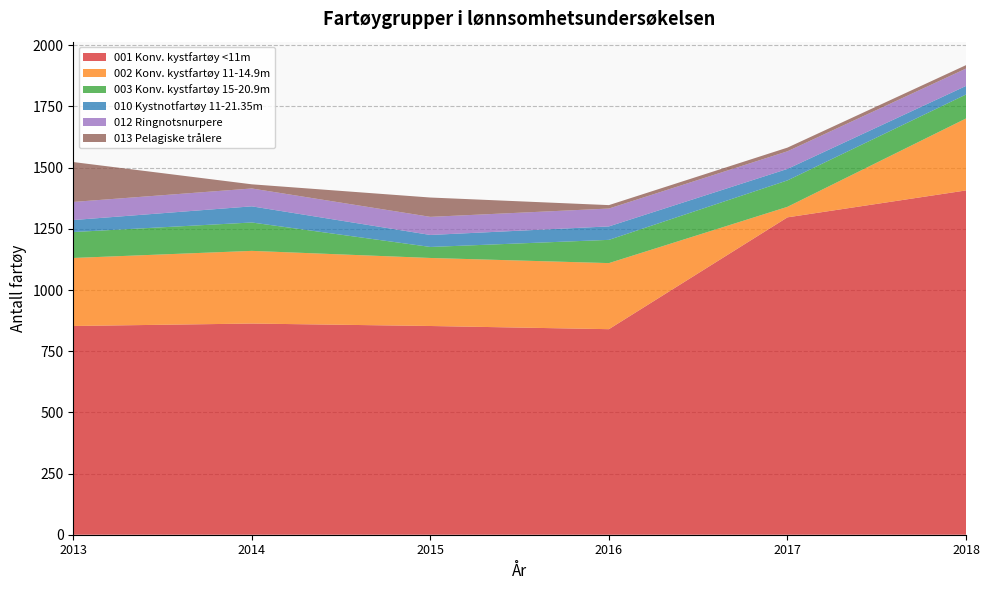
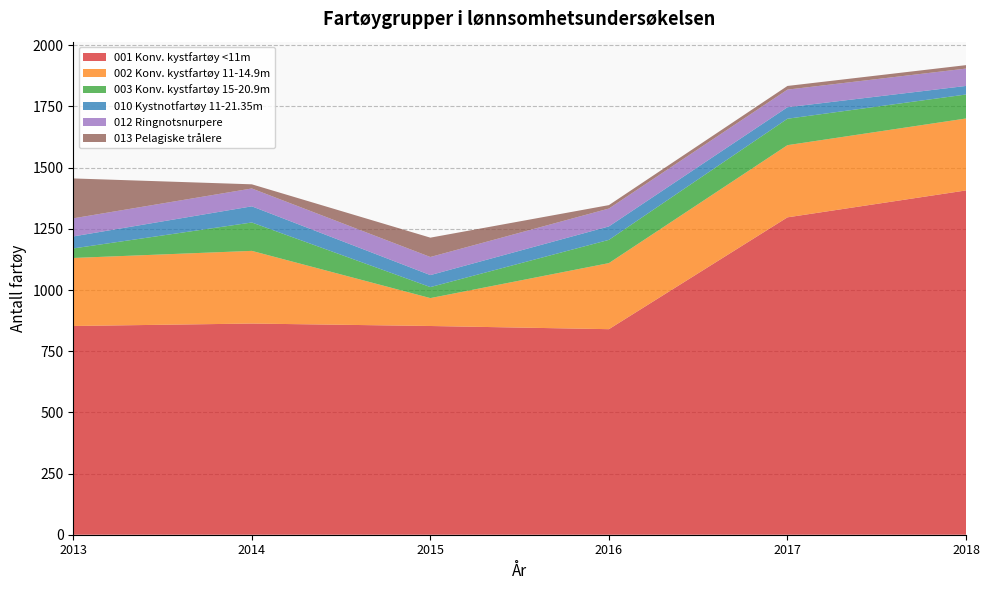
003 Konv. kystfartøy 15-20.9m, 2013: 110 -> 40
002 Konv. kystfartøy 11-14.9m, 2015: 280 -> 110
002 Konv. kystfartøy 11-14.9m, 2017: 40 -> 300
